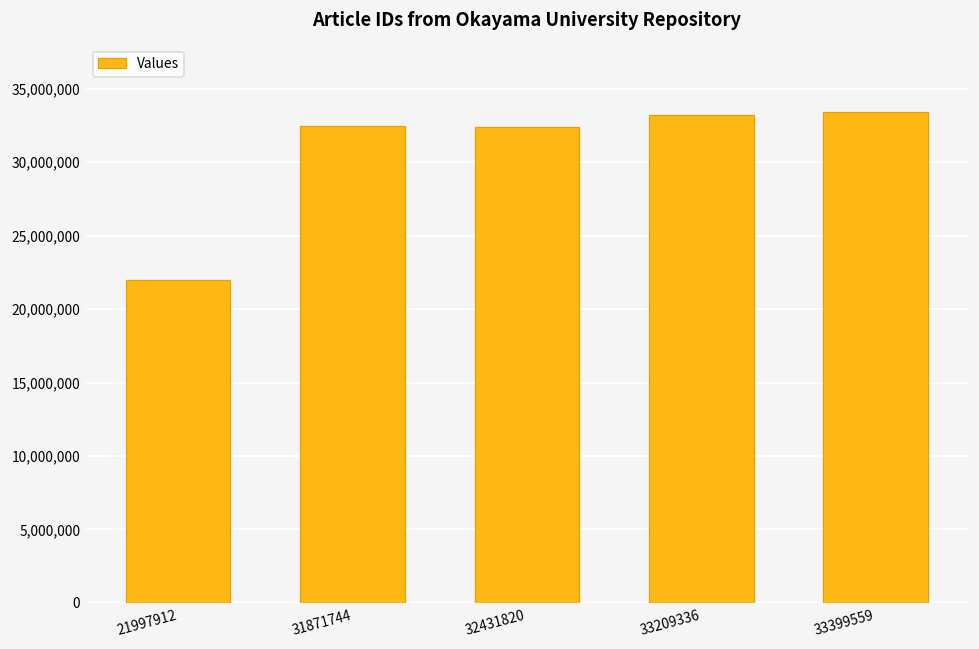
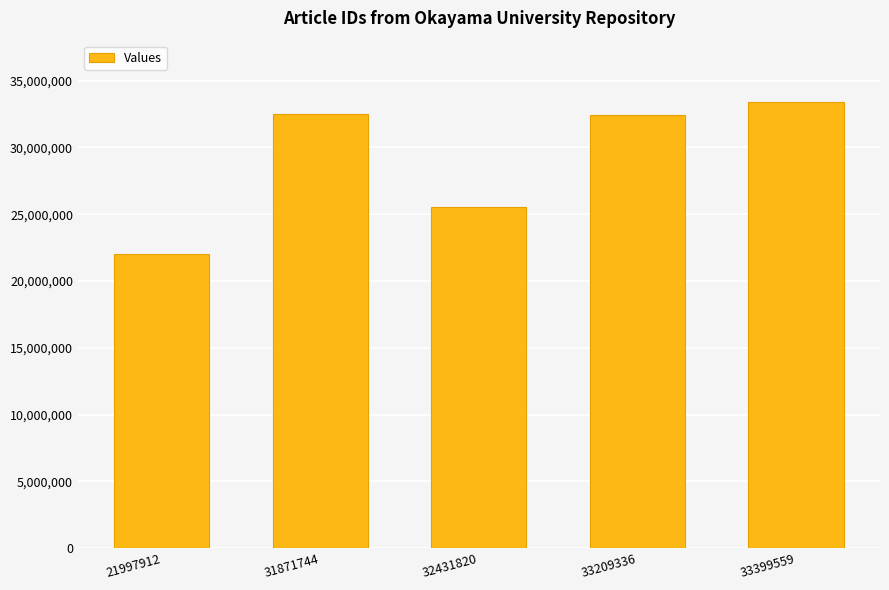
32431820: 32,400,000 -> 25,500,000
33209336: 33,200,000 -> 32,400,000
